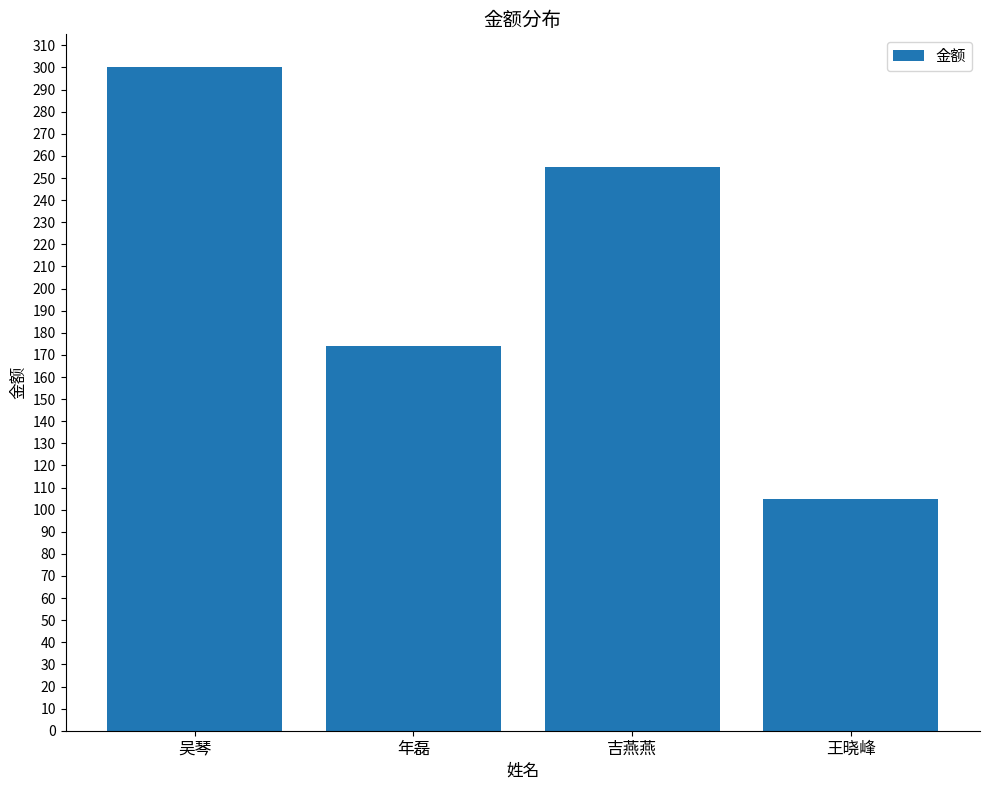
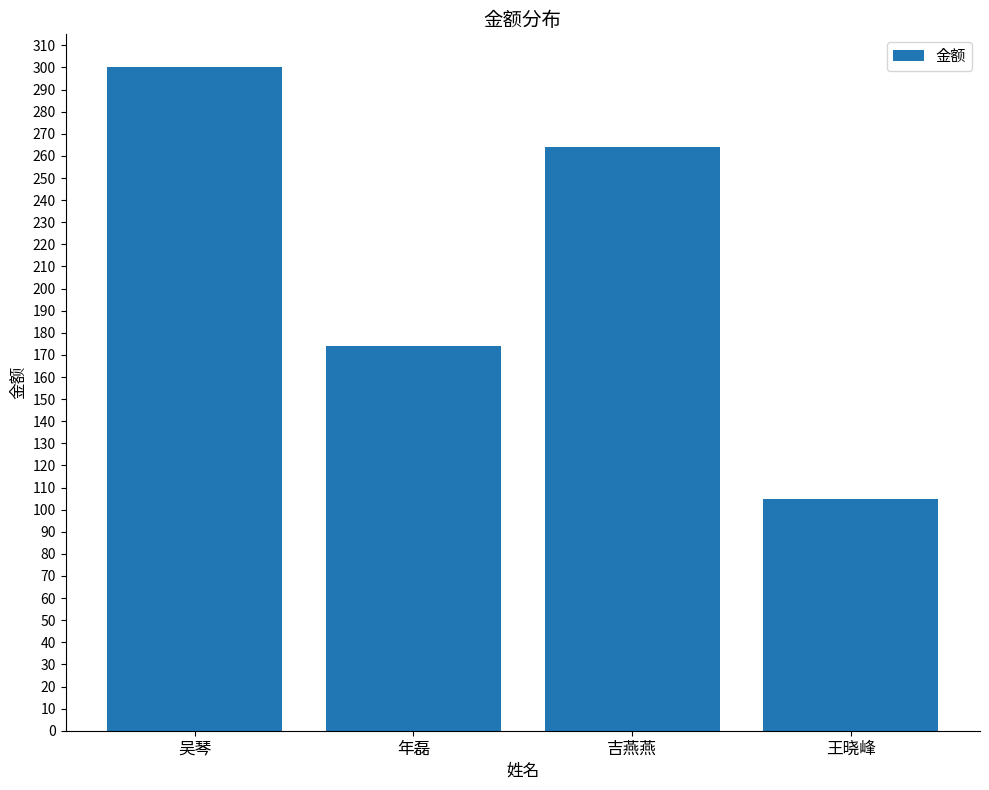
吉燕燕: 255 -> 264
